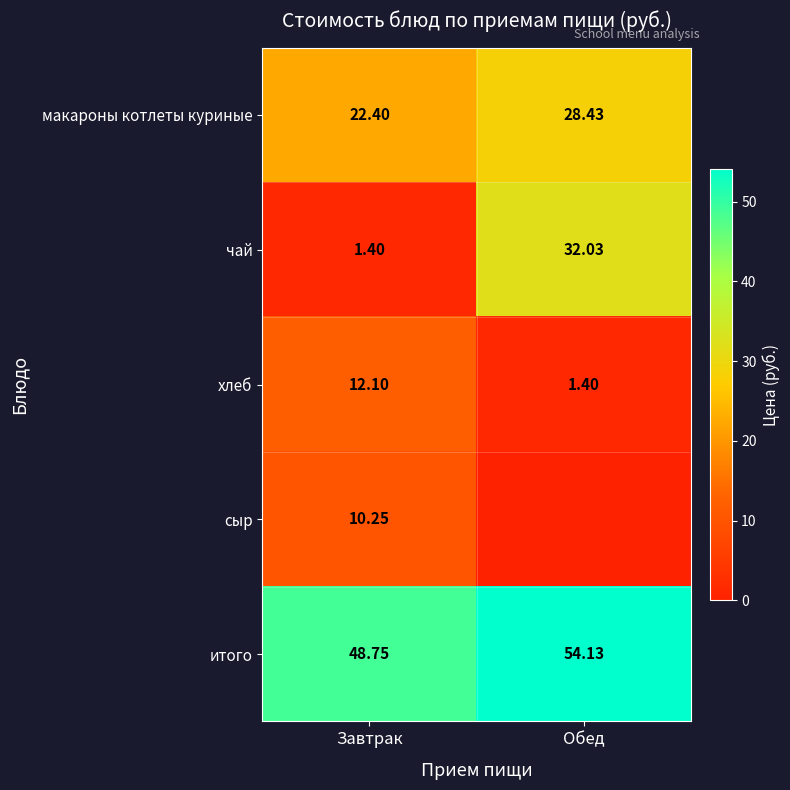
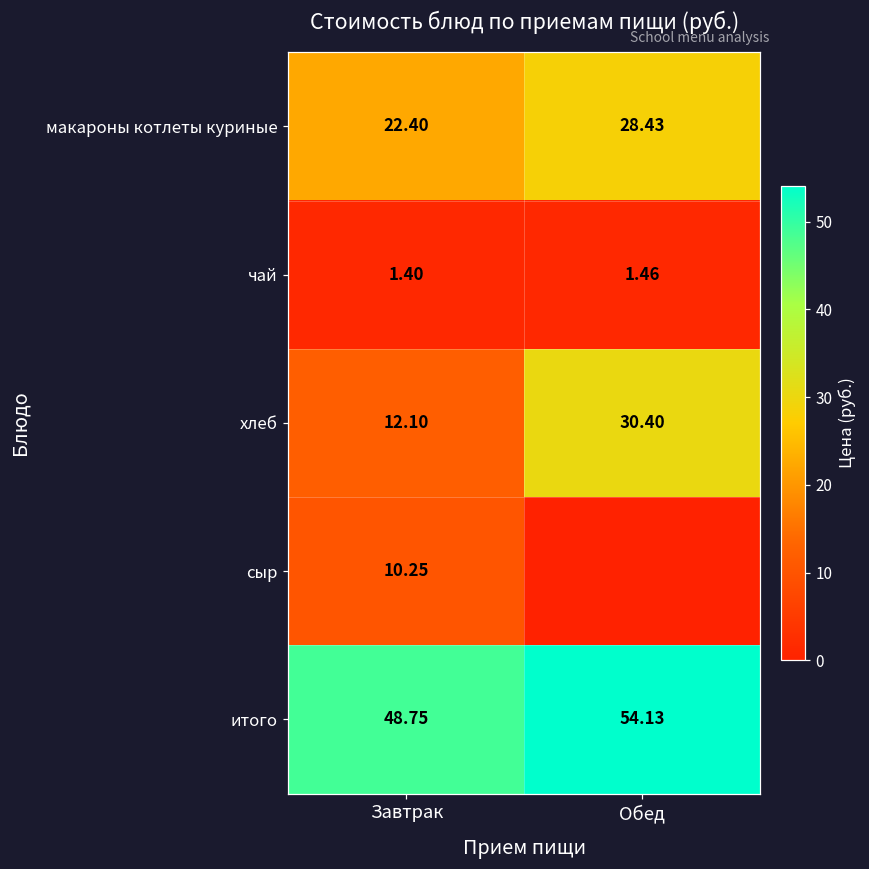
чай, Обед: 32.03 -> 1.46
хлеб, Обед: 1.40 -> 30.40
